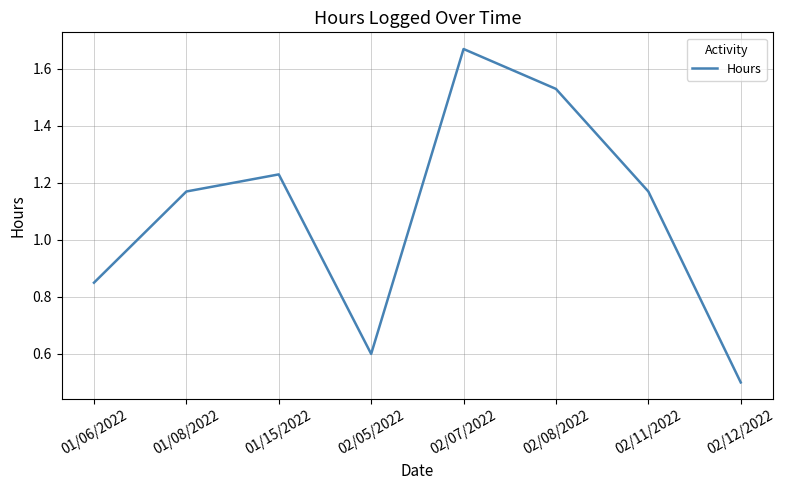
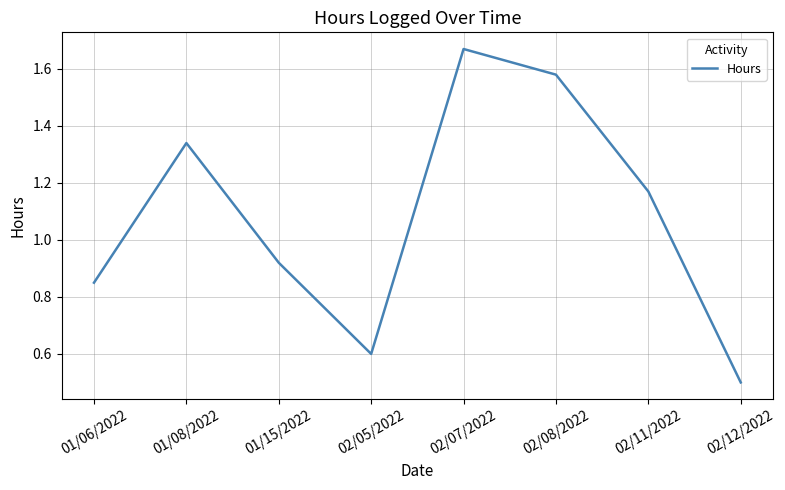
01/08/2022: 1.17 -> 1.34
01/15/2022: 1.23 -> 0.92
02/08/2022: 1.53 -> 1.58
